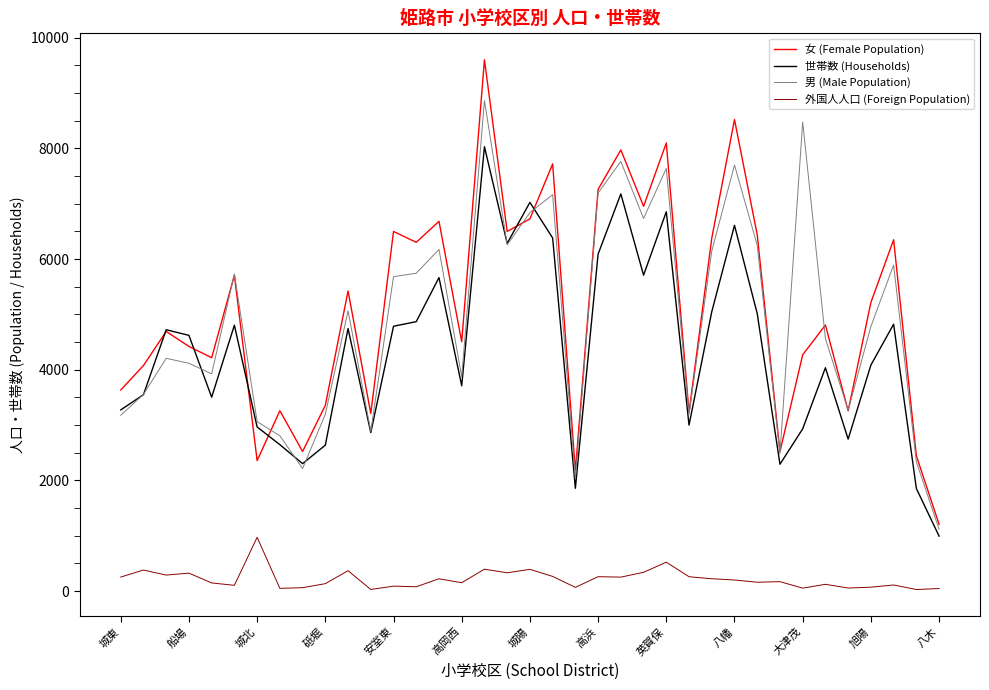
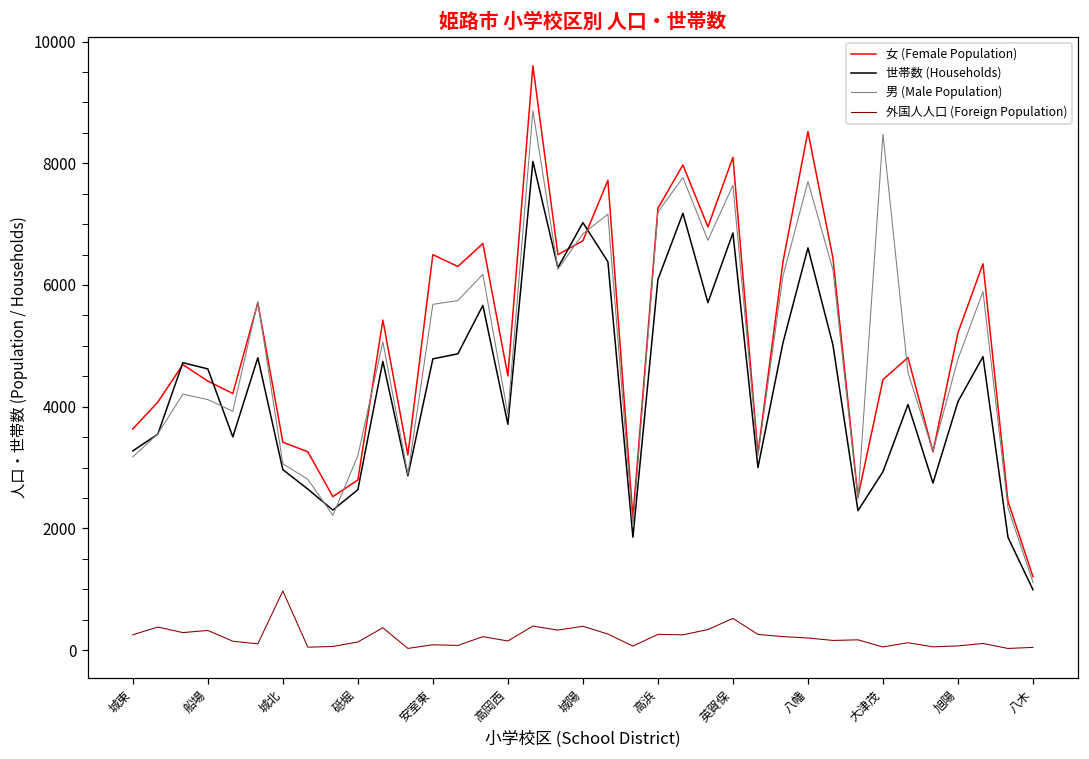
女 (Female Population), 城北: 2400 -> 3400
女 (Female Population), 砥堀: 3400 -> 2800
女 (Female Population), 大津茂: 4300 -> 4400
